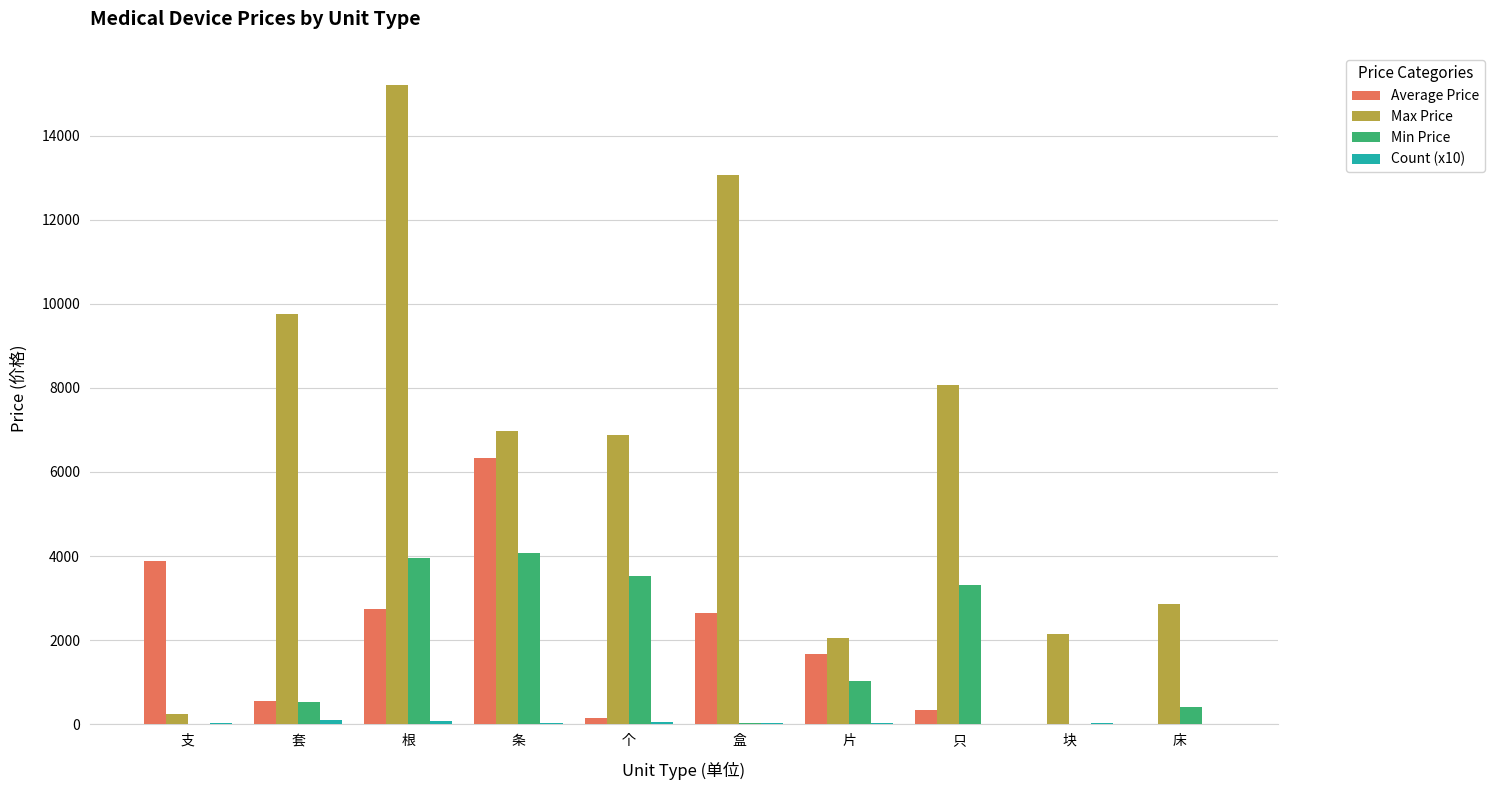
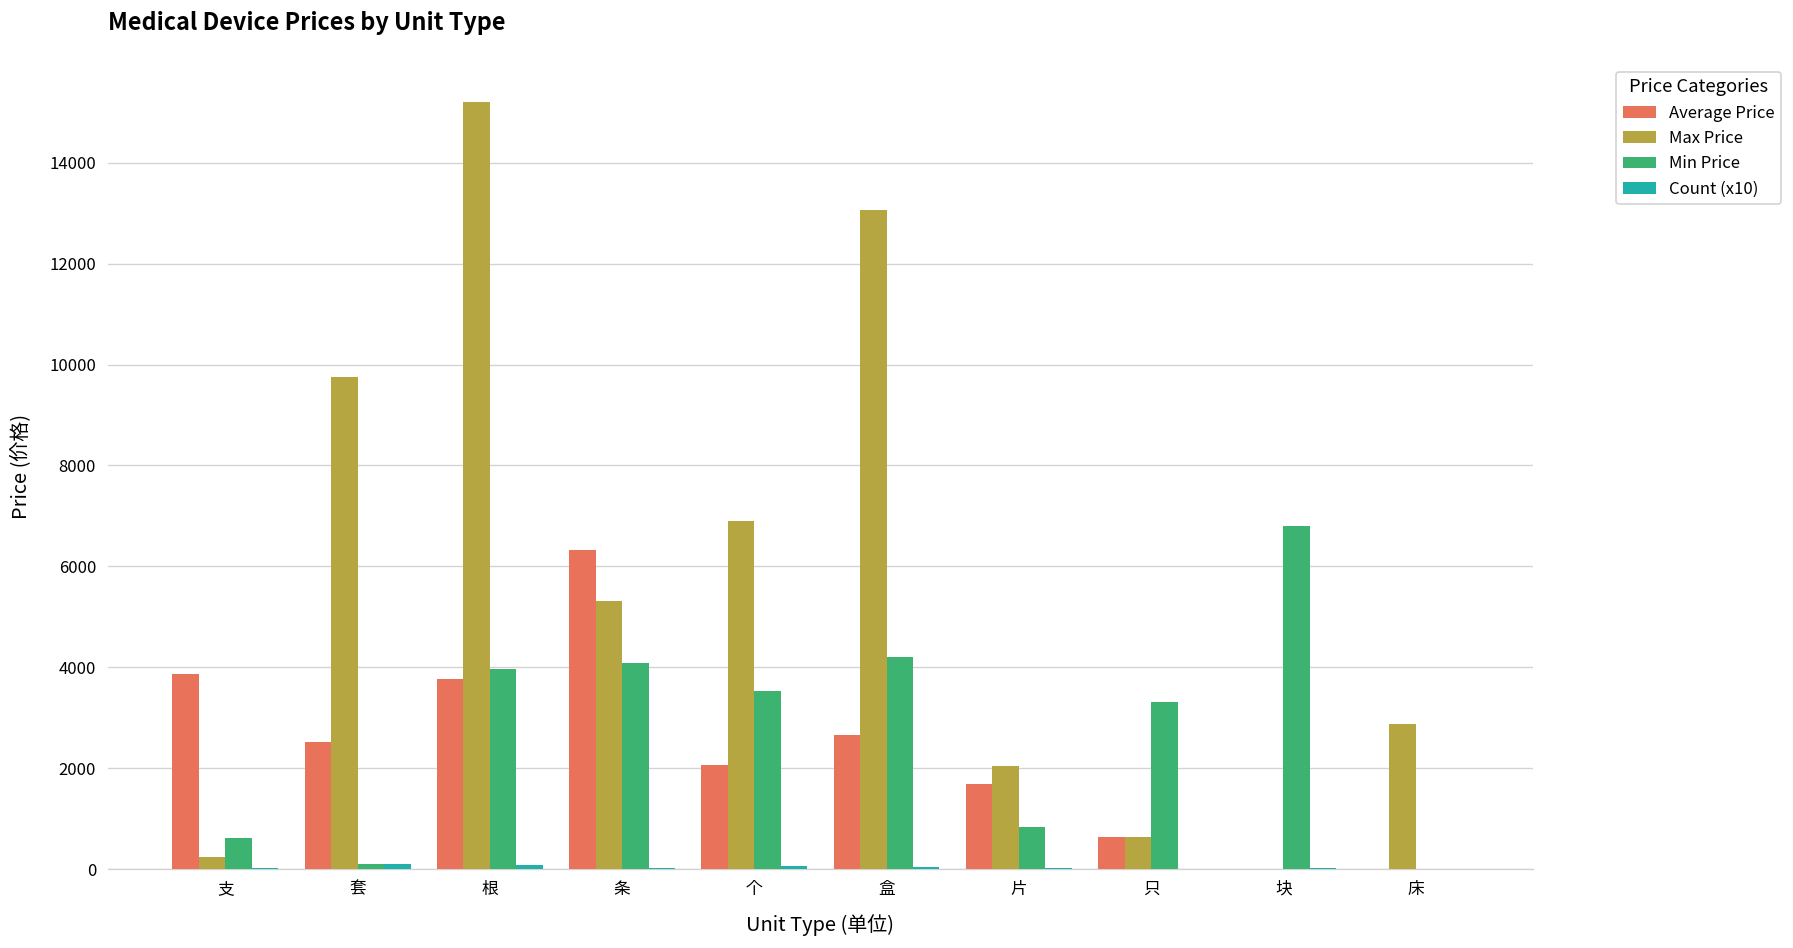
Min Price, 支: 0 -> 600
Average Price, 套: 500 -> 2500
Min Price, 套: 500 -> 100
Average Price, 根: 2700 -> 3800
Max Price, 条: 7000 -> 5300
Average Price, 个: 100 -> 2100
Min Price, 盒: 0 -> 4200
Min Price, 片: 1000 -> 800
Average Price, 只: 300 -> 600
Max Price, 只: 8100 -> 600
Max Price, 块: 2100 -> 0
Min Price, 块: 0 -> 6800
Min Price, 床: 400 -> 0
